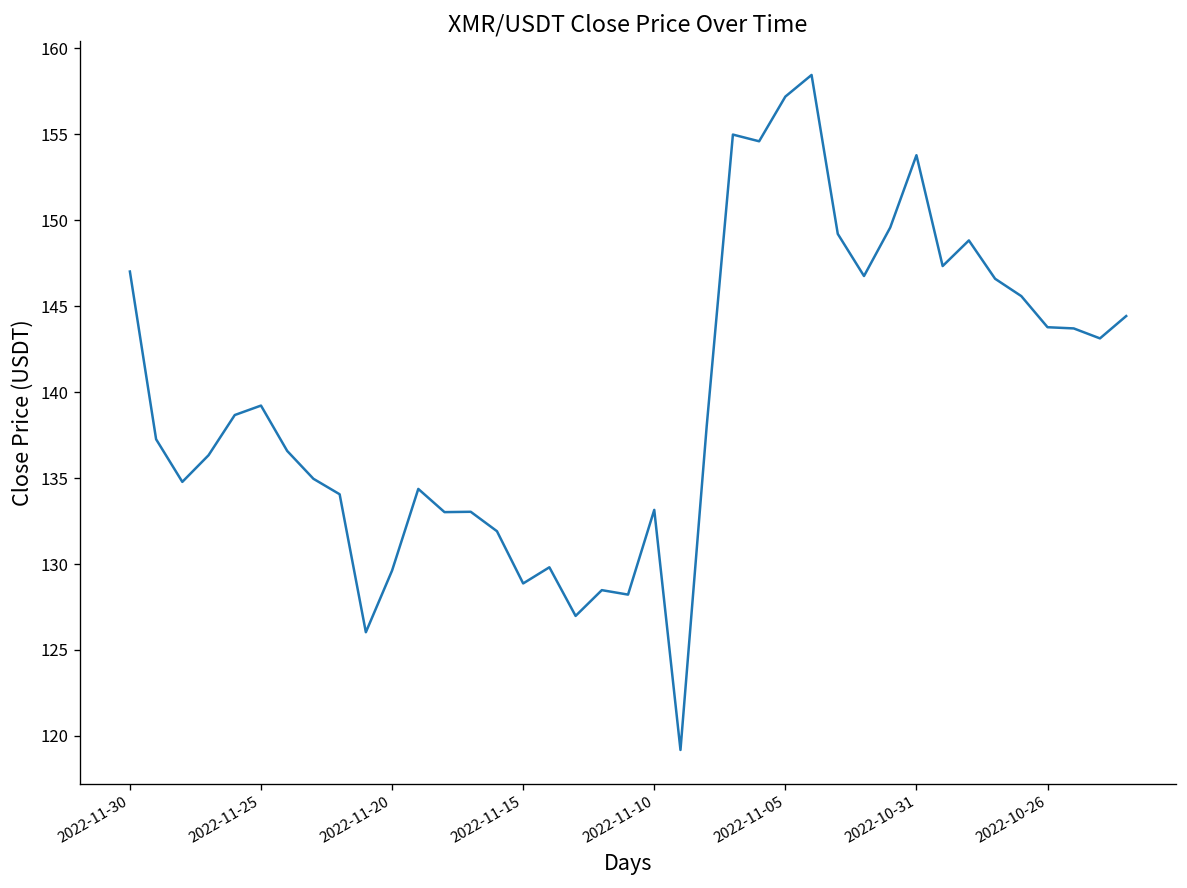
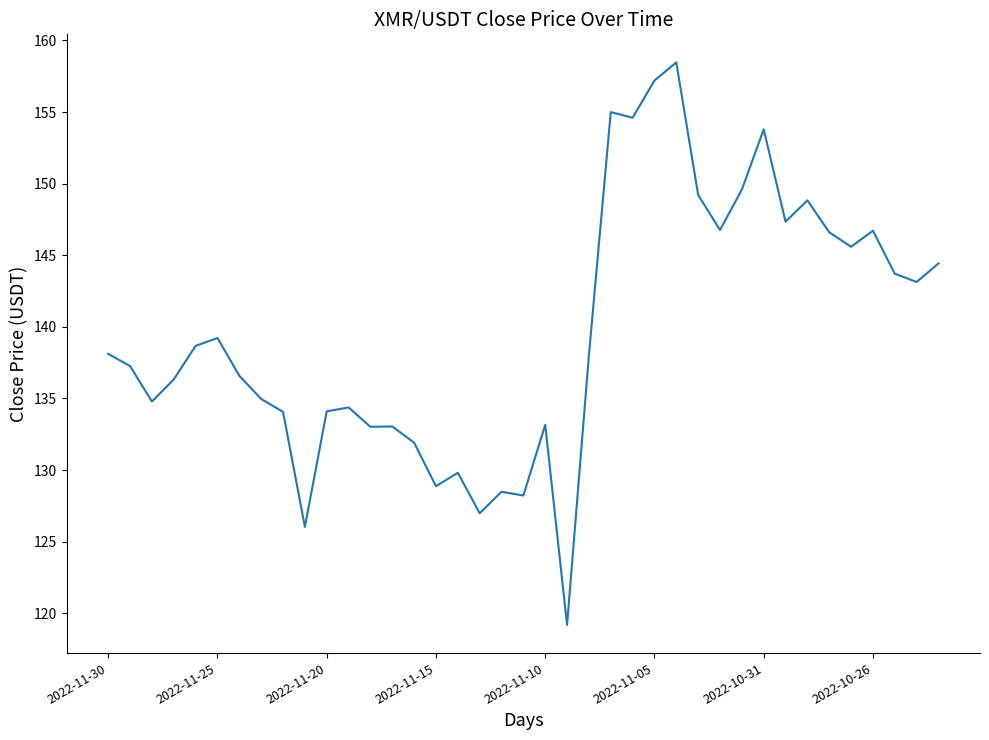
2022-11-30: 147.0 -> 138.1
2022-11-20: 129.6 -> 134.1
2022-10-26: 143.8 -> 146.7
